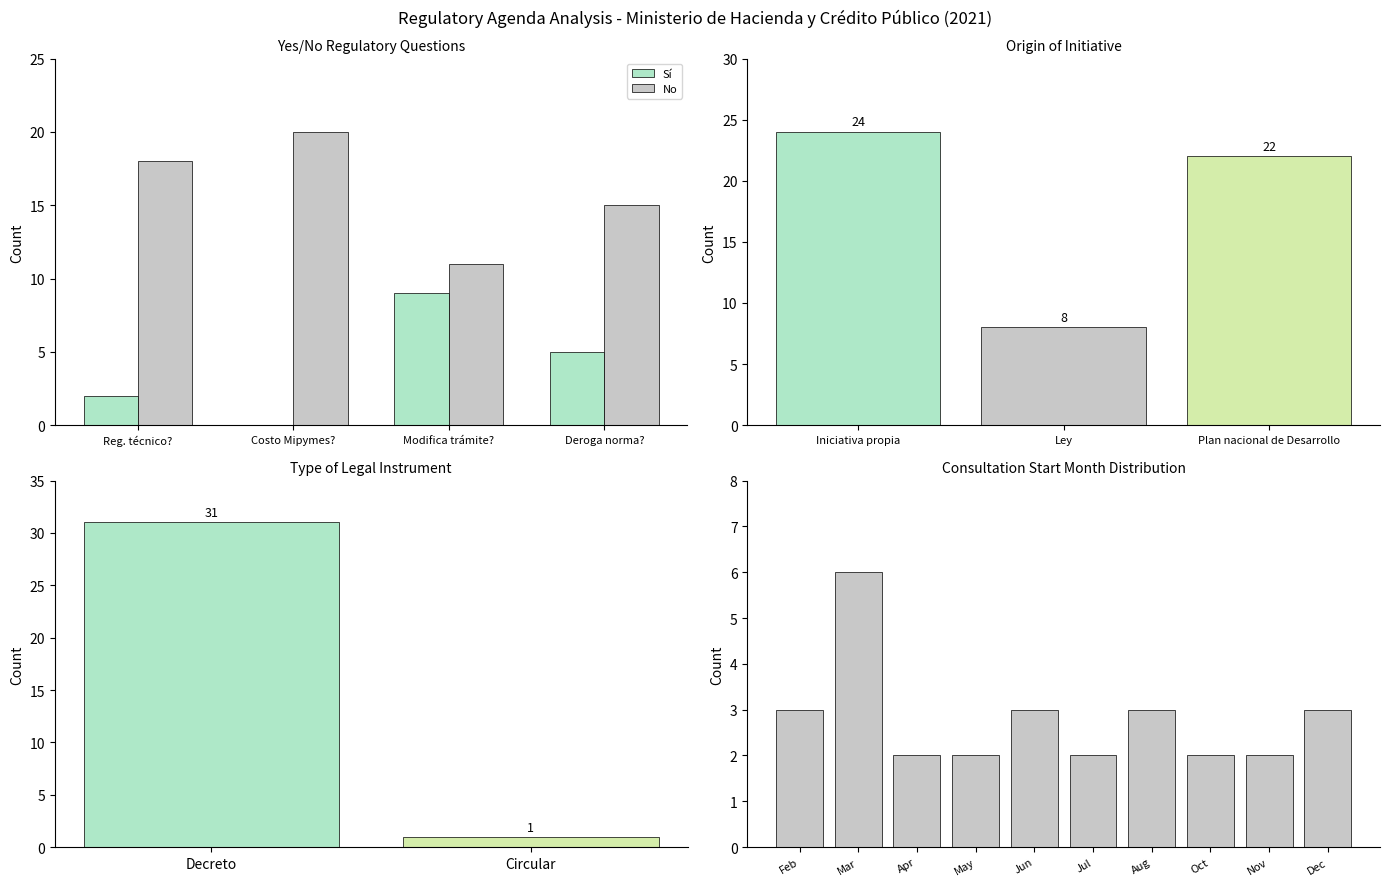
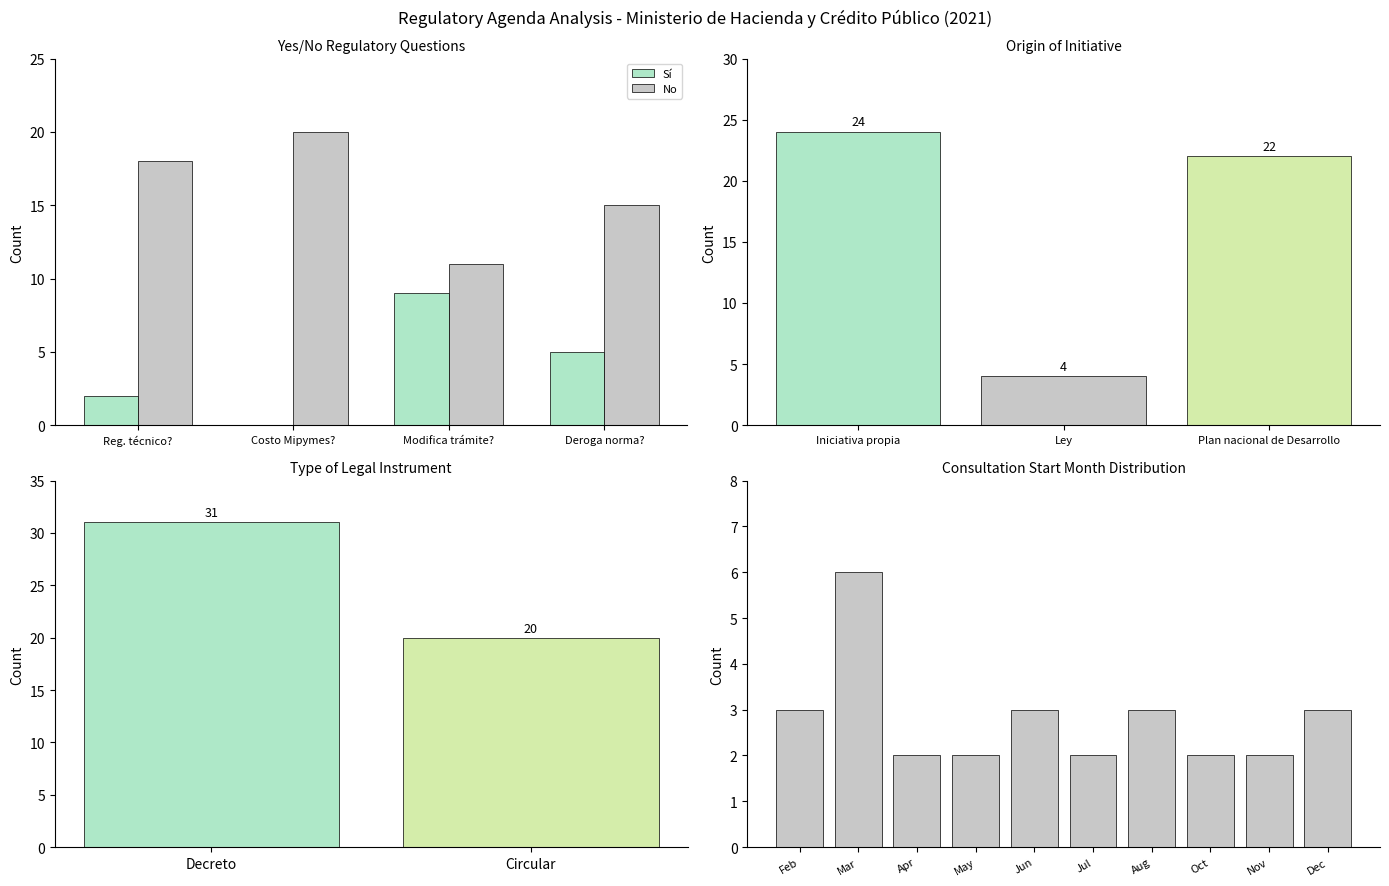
Origin of Initiative, Ley: 8 -> 4
Type of Legal Instrument, Circular: 1 -> 20
